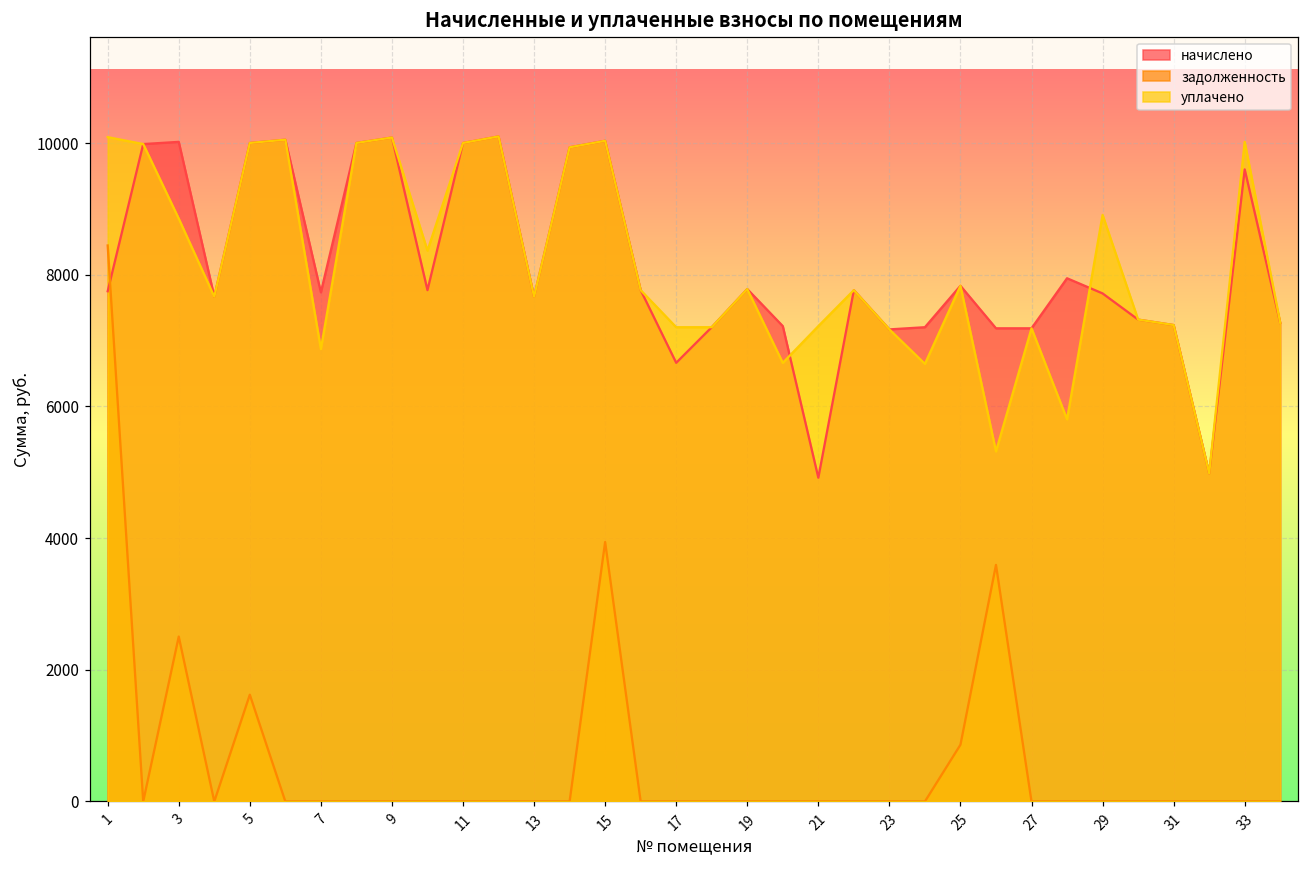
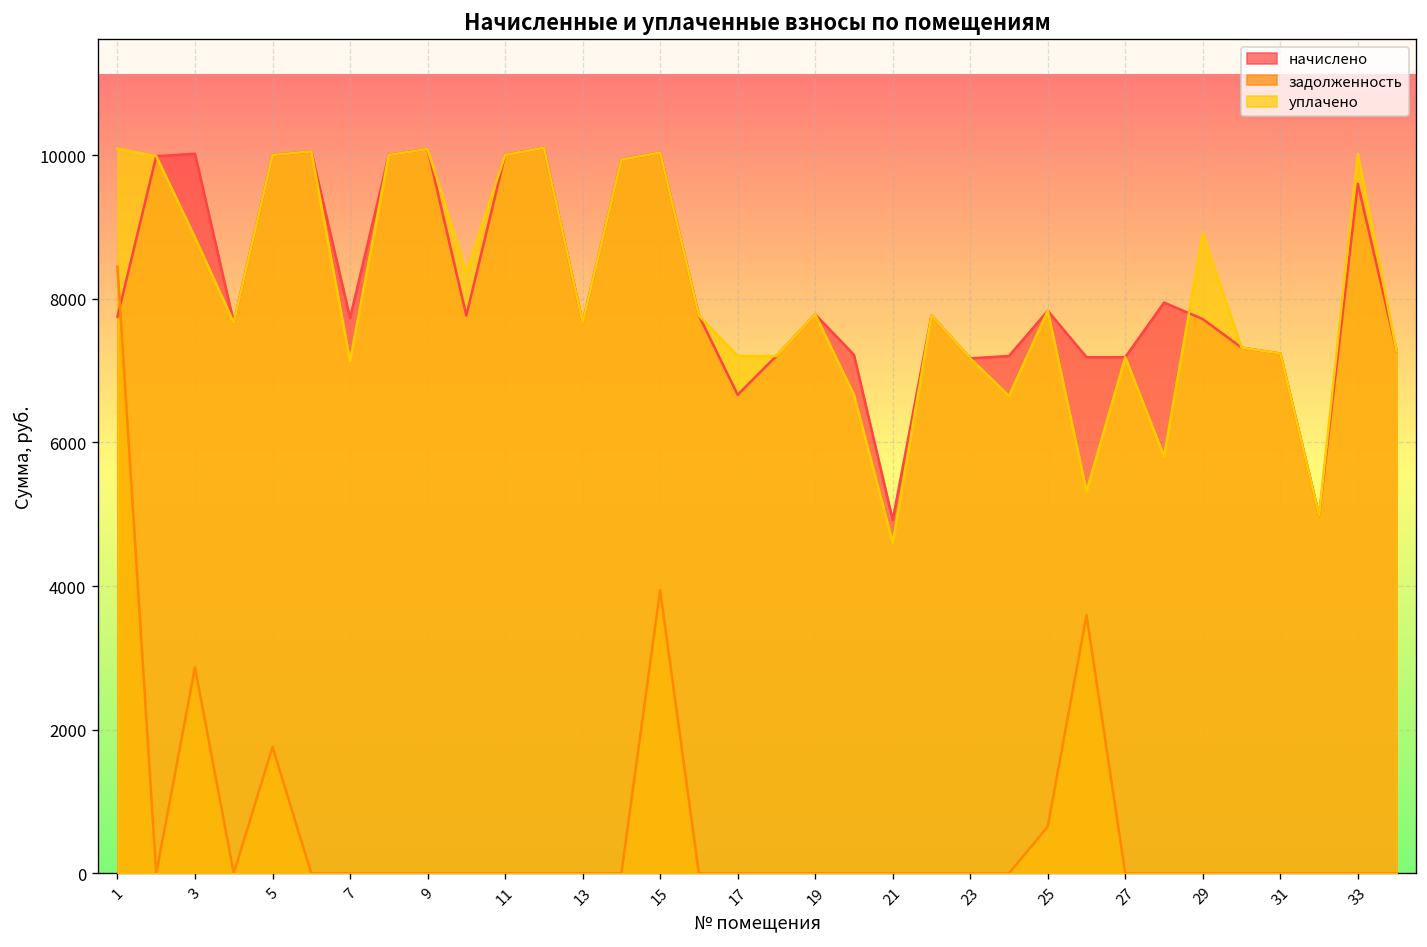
задолженность, 3: 2500 -> 2900
задолженность, 5: 1600 -> 1800
уплачено, 7: 6900 -> 7100
уплачено, 21: 7200 -> 4600
задолженность, 25: 900 -> 700
